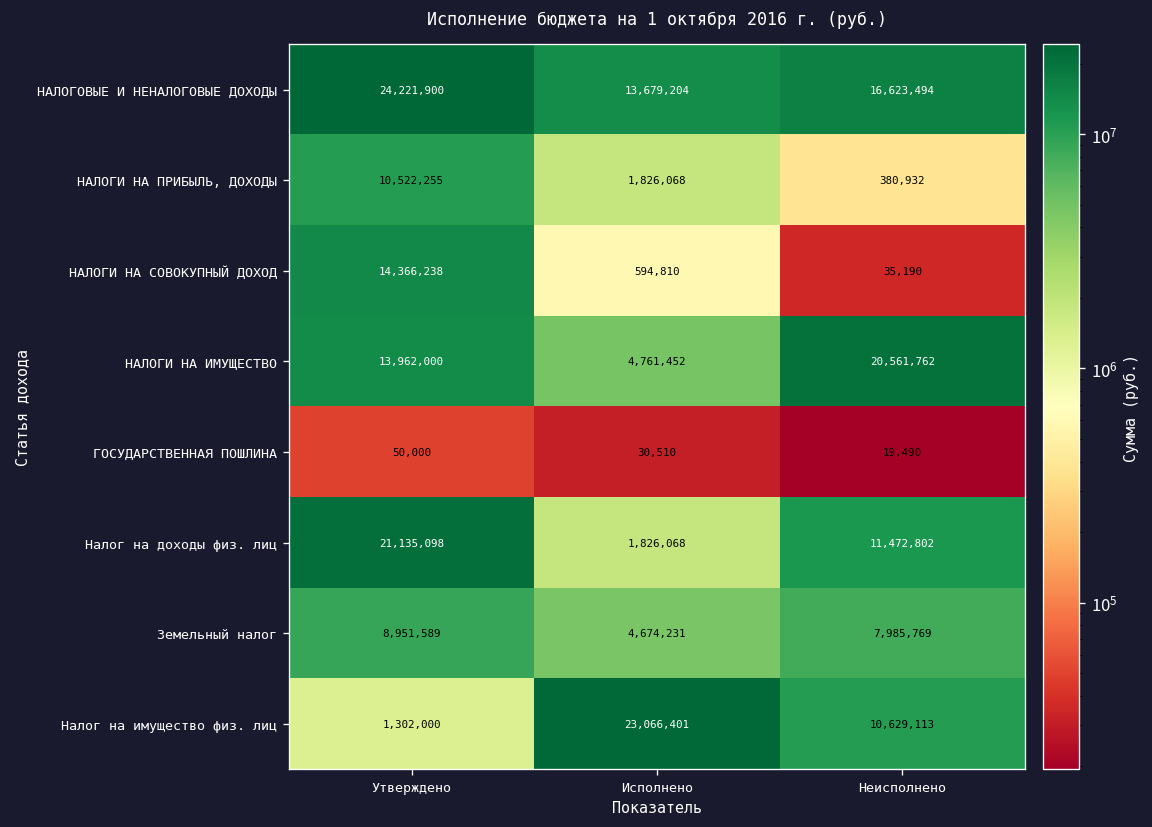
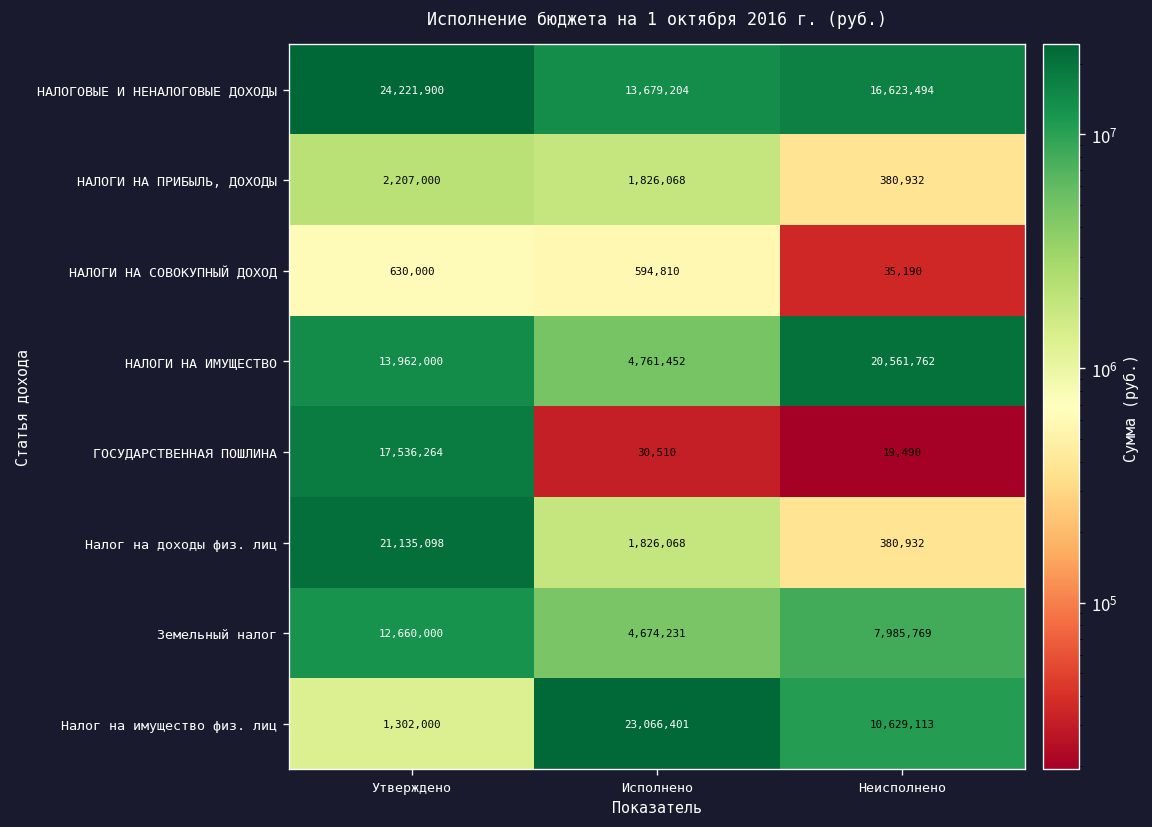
НАЛОГИ НА ПРИБЫЛЬ, ДОХОДЫ, Утверждено: 10,522,255 -> 2,207,000
НАЛОГИ НА СОВОКУПНЫЙ ДОХОД, Утверждено: 14,366,238 -> 630,000
ГОСУДАРСТВЕННАЯ ПОШЛИНА, Утверждено: 50,000 -> 17,536,264
Налог на доходы физ. лиц, Неисполнено: 11,472,802 -> 380,932
Земельный налог, Утверждено: 8,951,589 -> 12,660,000
